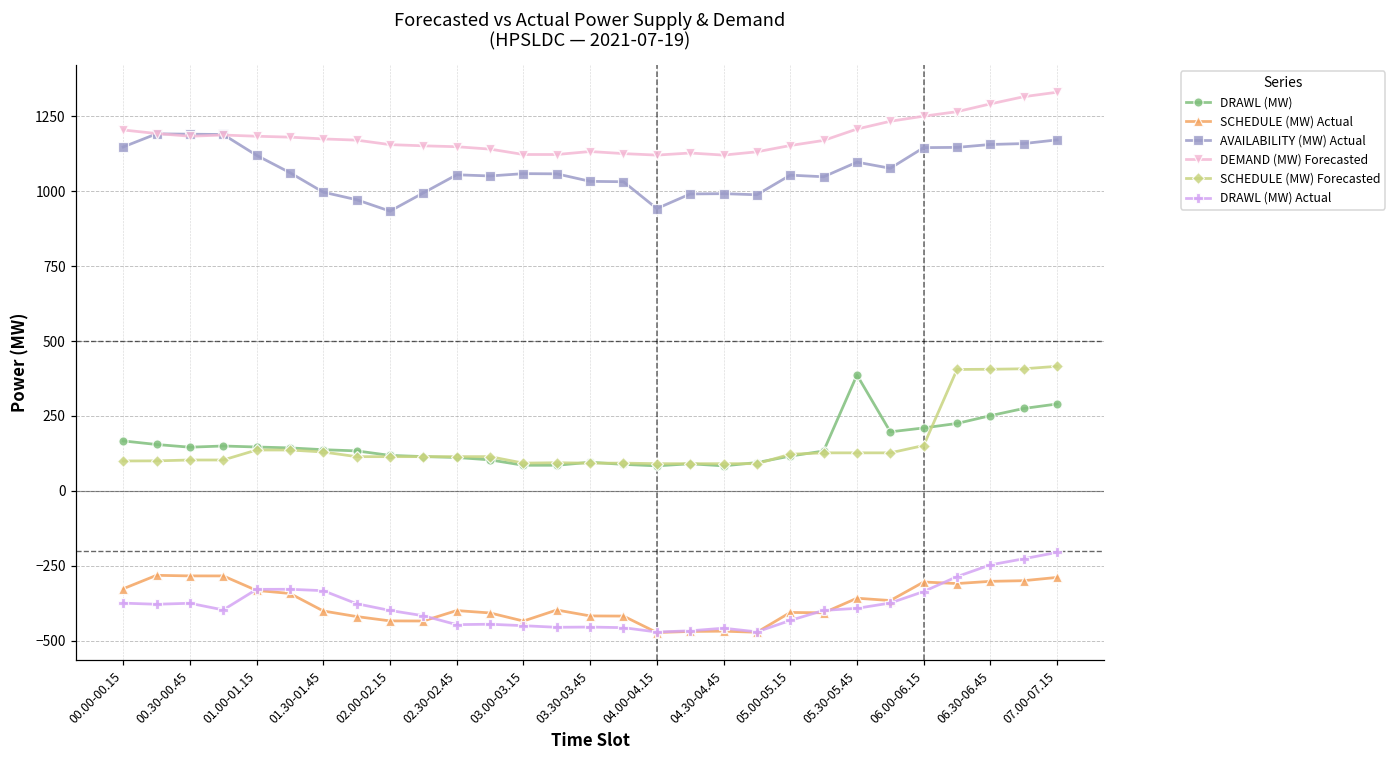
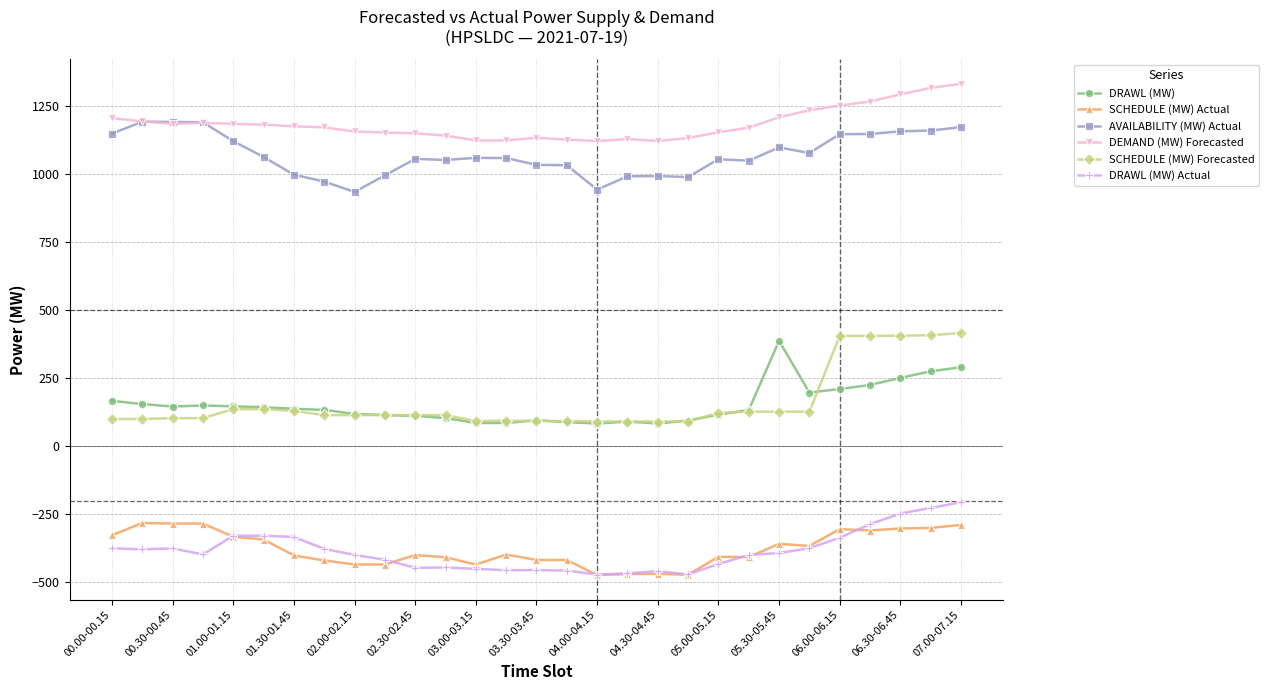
SCHEDULE (MW) Forecasted, 06.00-06.15: 150 -> 400
